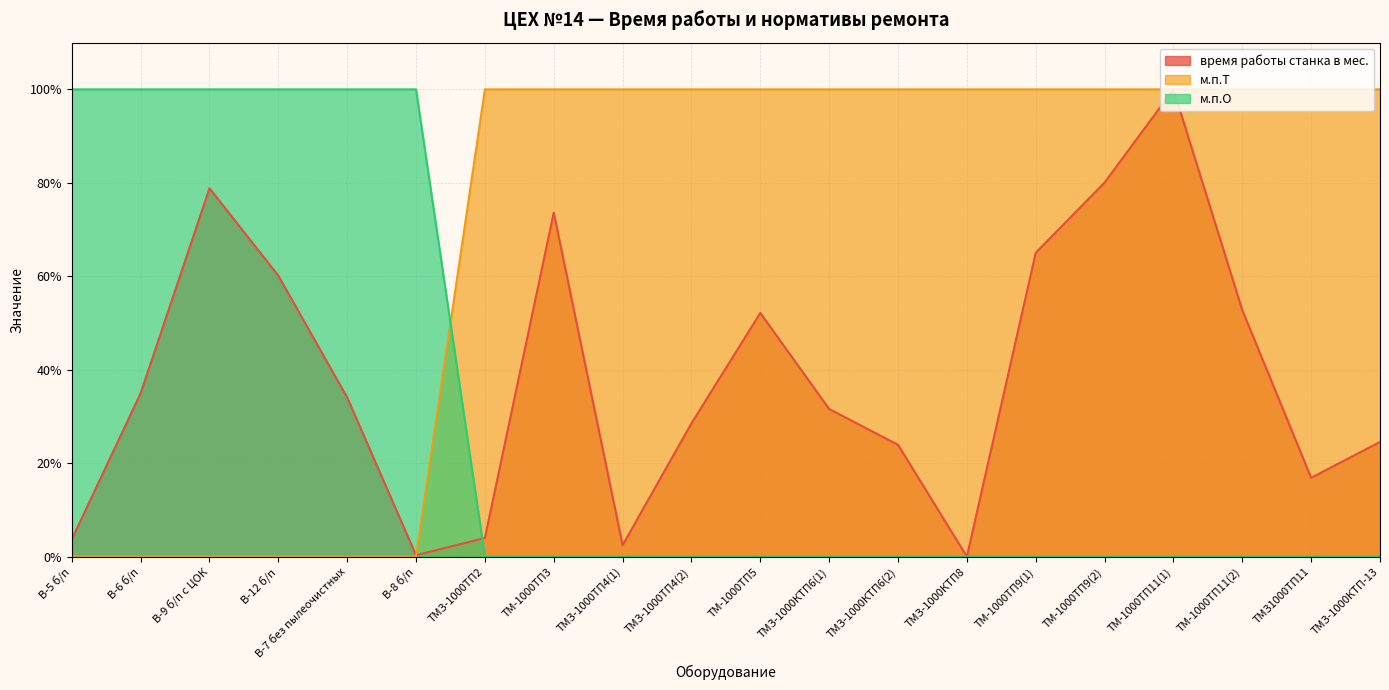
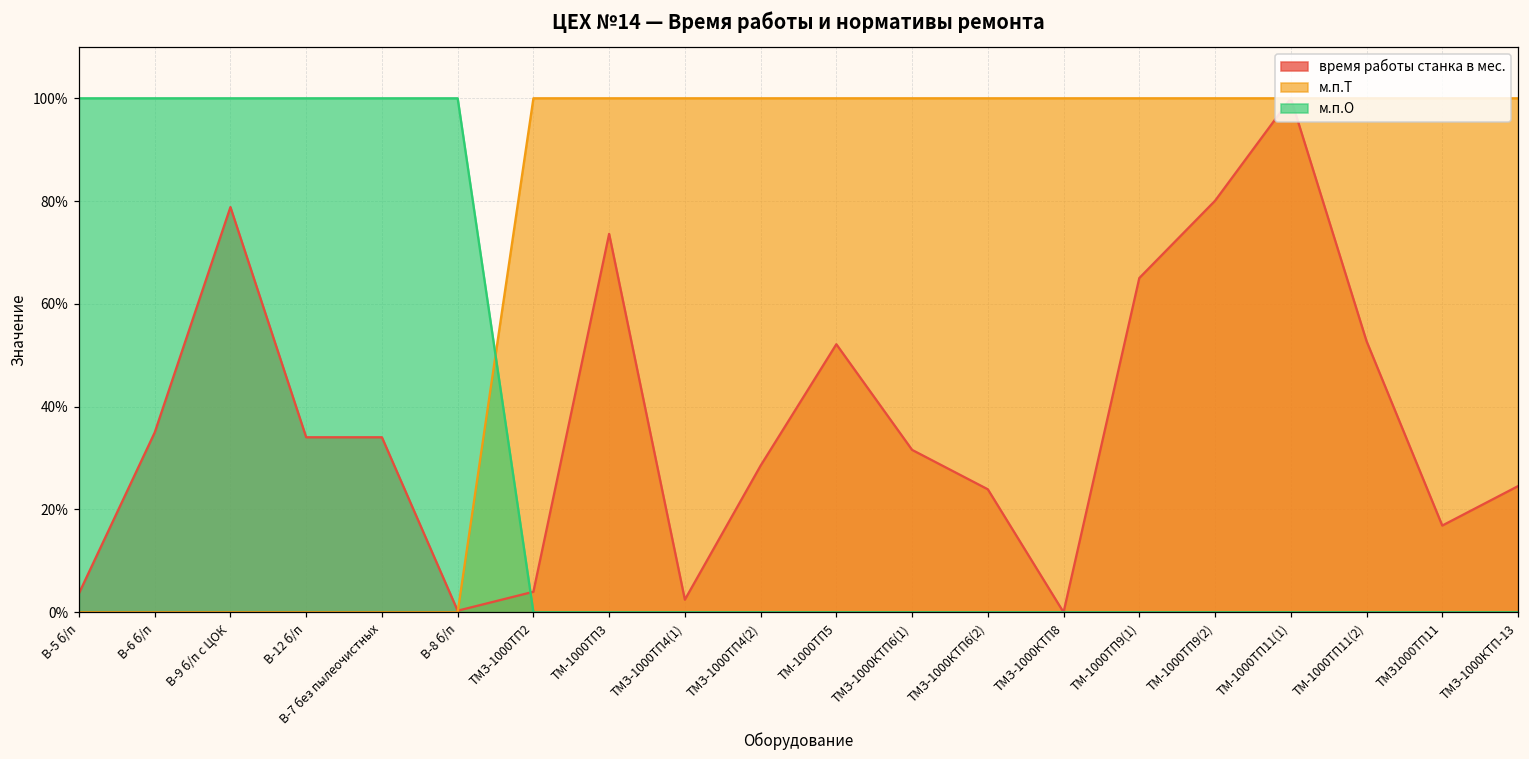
время работы станка в мес., В-12 б/п: 60% -> 34%
